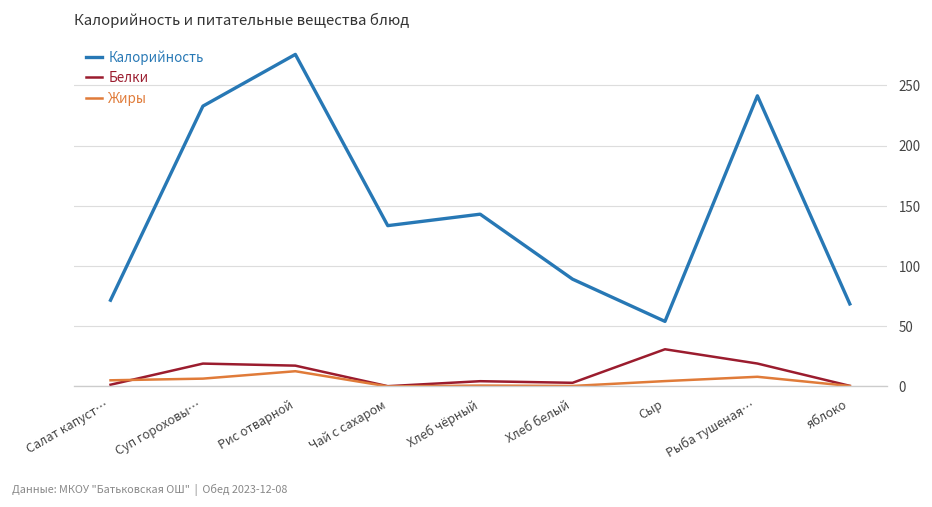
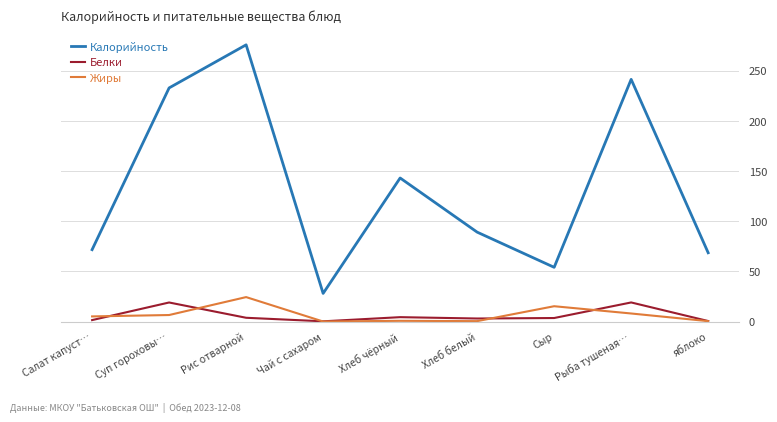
Белки, Рис отварной: 17 -> 4
Жиры, Рис отварной: 13 -> 24
Калорийность, Чай с сахаром: 134 -> 28
Белки, Сыр: 31 -> 3
Жиры, Сыр: 4 -> 15
